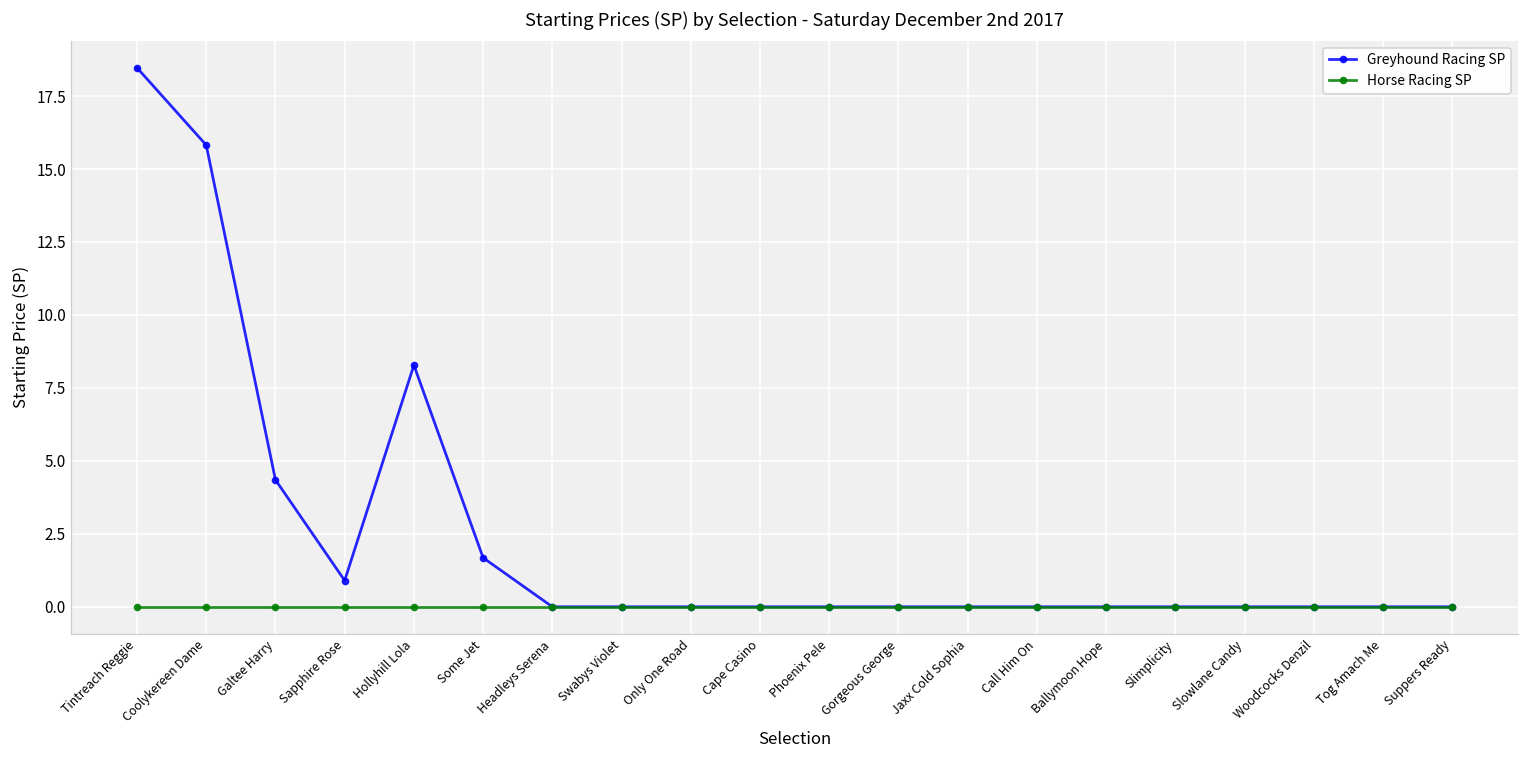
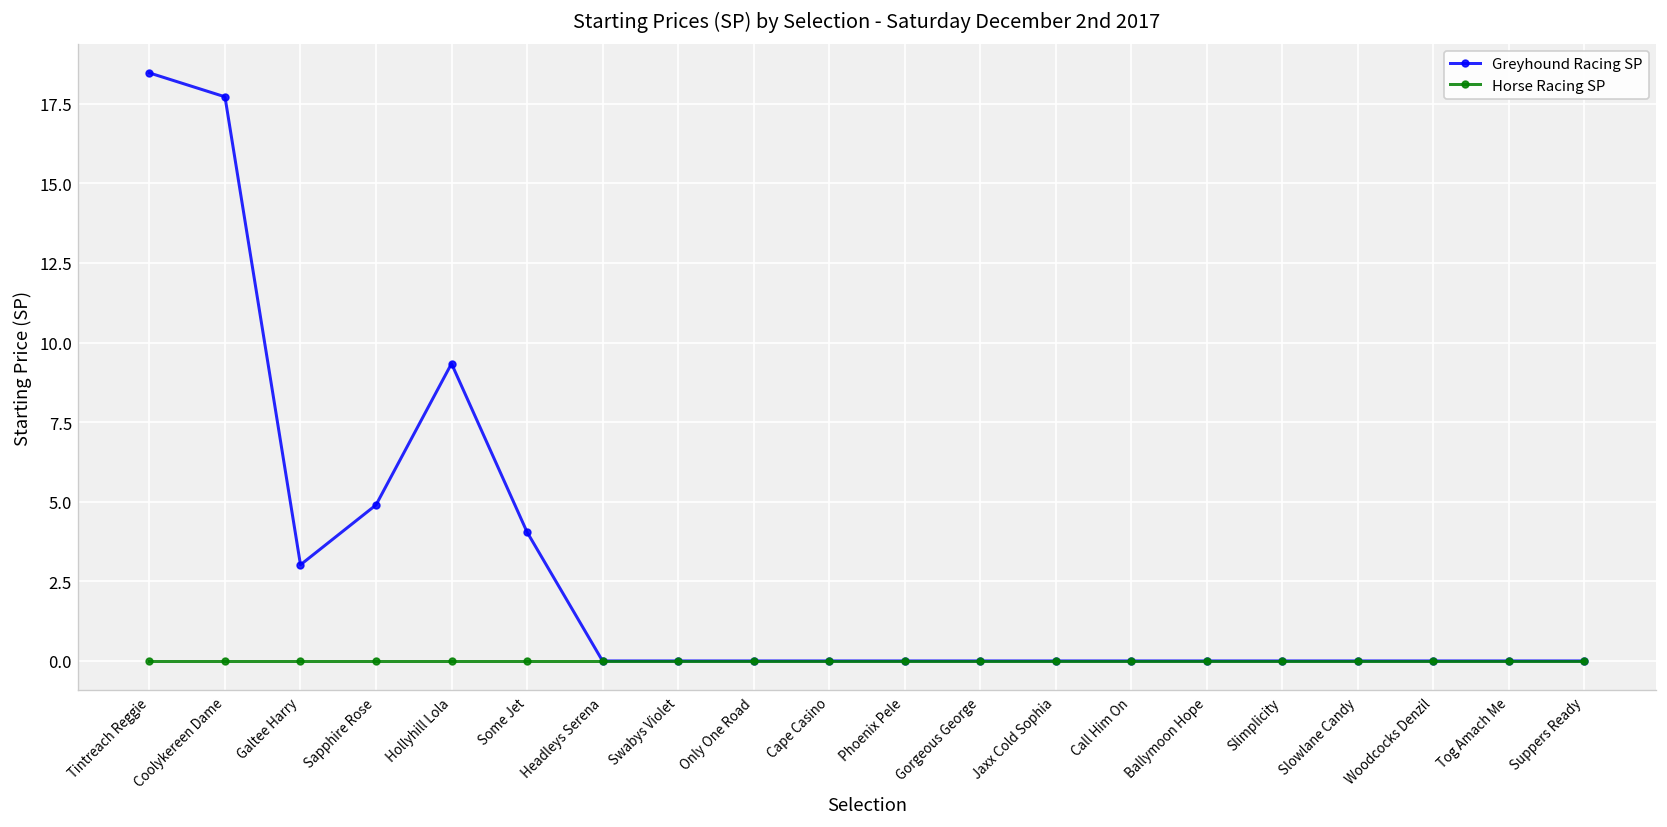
Greyhound Racing SP, Coolykereen Dame: 15.8 -> 17.7
Greyhound Racing SP, Galtee Harry: 4.4 -> 3.0
Greyhound Racing SP, Sapphire Rose: 0.9 -> 4.9
Greyhound Racing SP, Hollyhill Lola: 8.3 -> 9.3
Greyhound Racing SP, Some Jet: 1.7 -> 4.1
